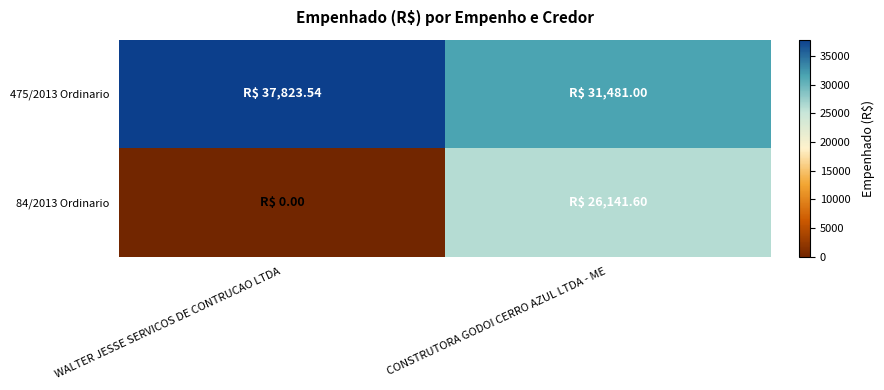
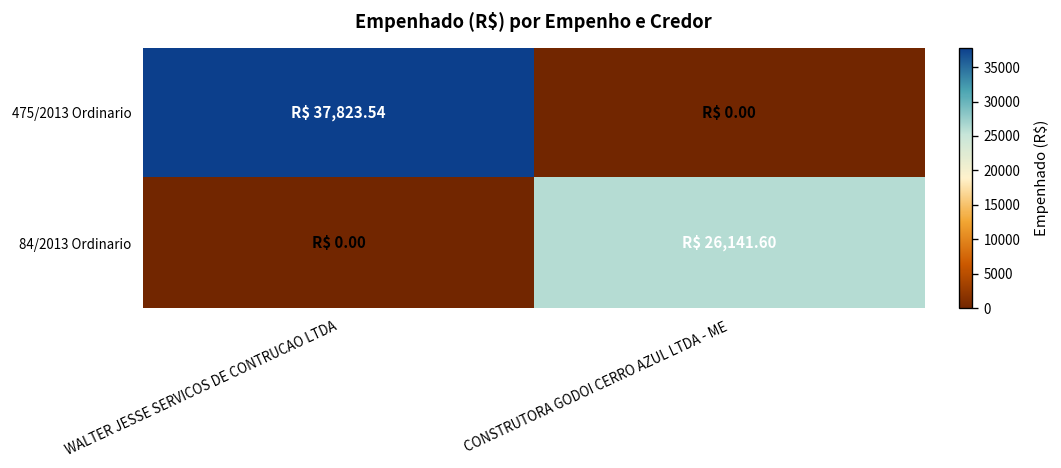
475/2013 Ordinario, CONSTRUTORA GODOI CERRO AZUL LTDA - ME: 31,481.00 -> 0.00
